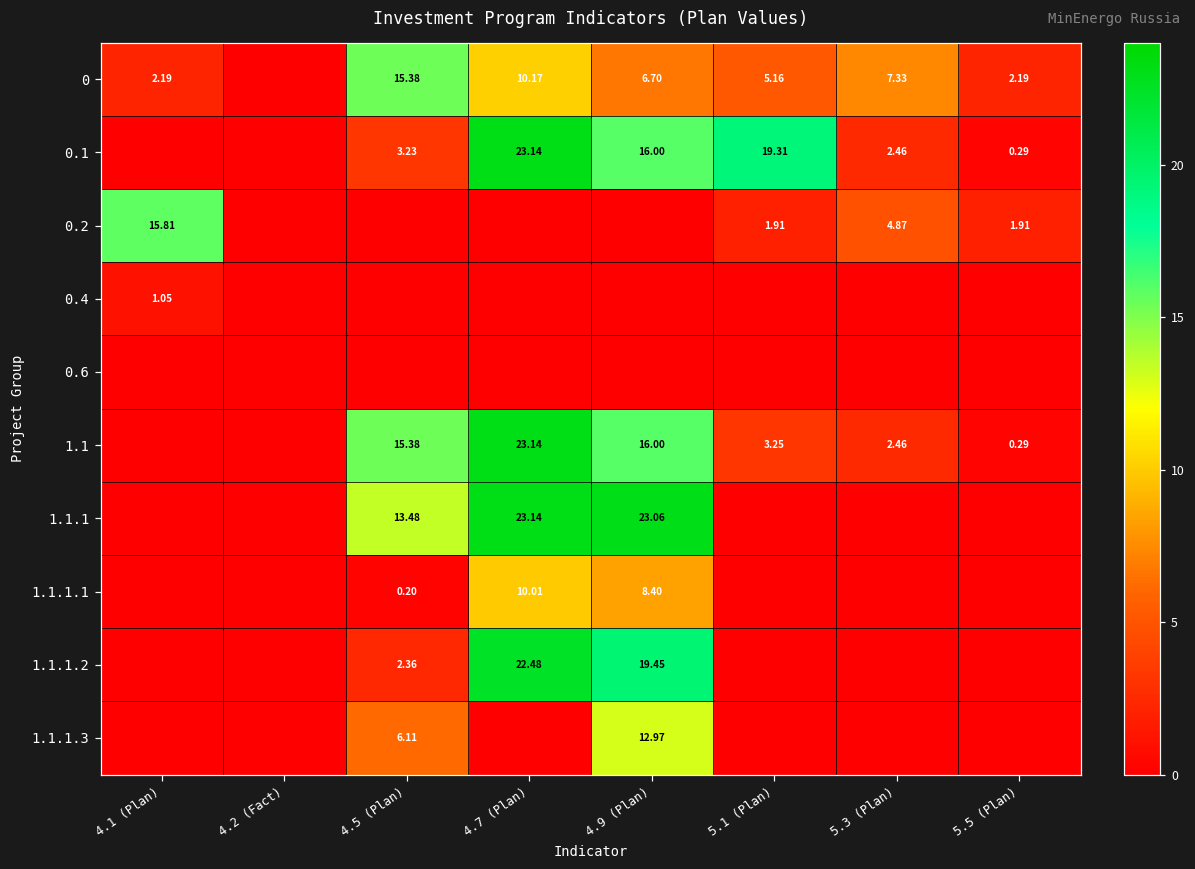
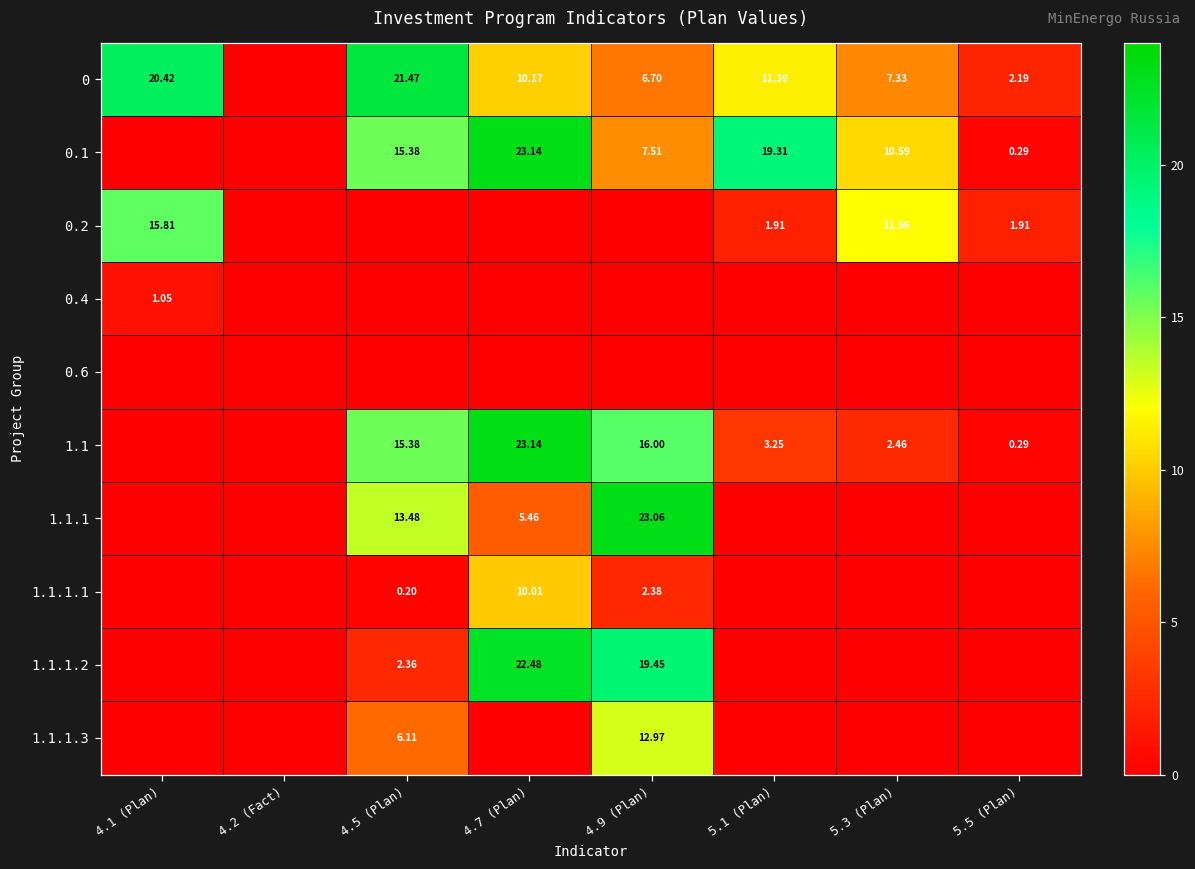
0, 4.1 (Plan): 2.19 -> 20.42
0, 4.5 (Plan): 15.38 -> 21.47
0, 5.1 (Plan): 5.16 -> 11.39
0.1, 4.5 (Plan): 3.23 -> 15.38
0.1, 4.9 (Plan): 16.00 -> 7.51
0.1, 5.3 (Plan): 2.46 -> 10.59
0.2, 5.3 (Plan): 4.87 -> 11.96
1.1.1, 4.7 (Plan): 23.14 -> 5.46
1.1.1.1, 4.9 (Plan): 8.40 -> 2.38
